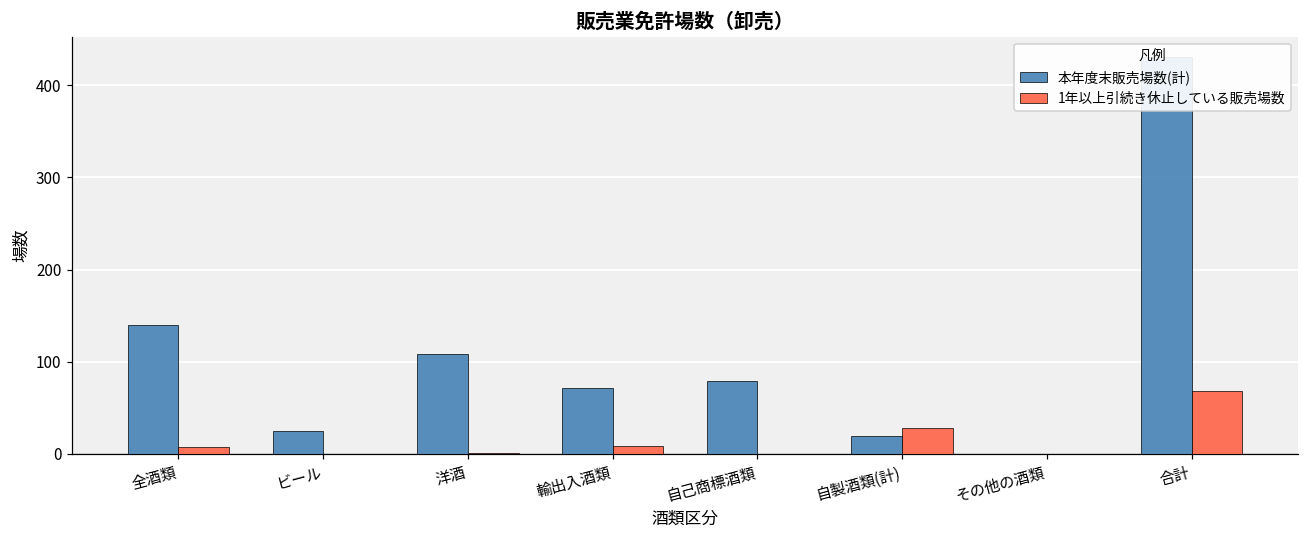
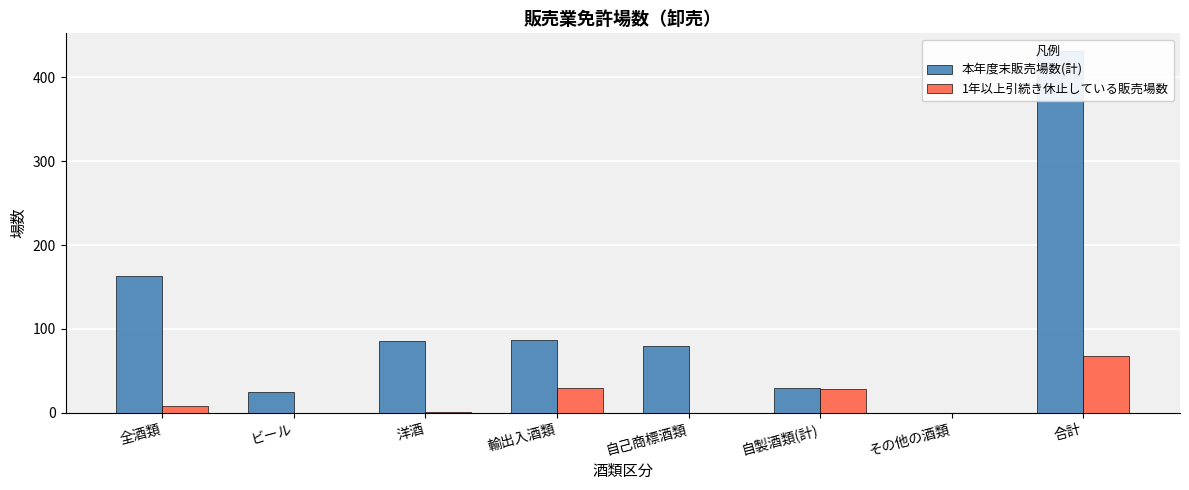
本年度末販売場数(計), 全酒類: 140 -> 160
本年度末販売場数(計), 洋酒: 110 -> 90
本年度末販売場数(計), 輸出入酒類: 70 -> 90
1年以上引続き休止している販売場数, 輸出入酒類: 10 -> 30
本年度末販売場数(計), 自製酒類(計): 20 -> 30
